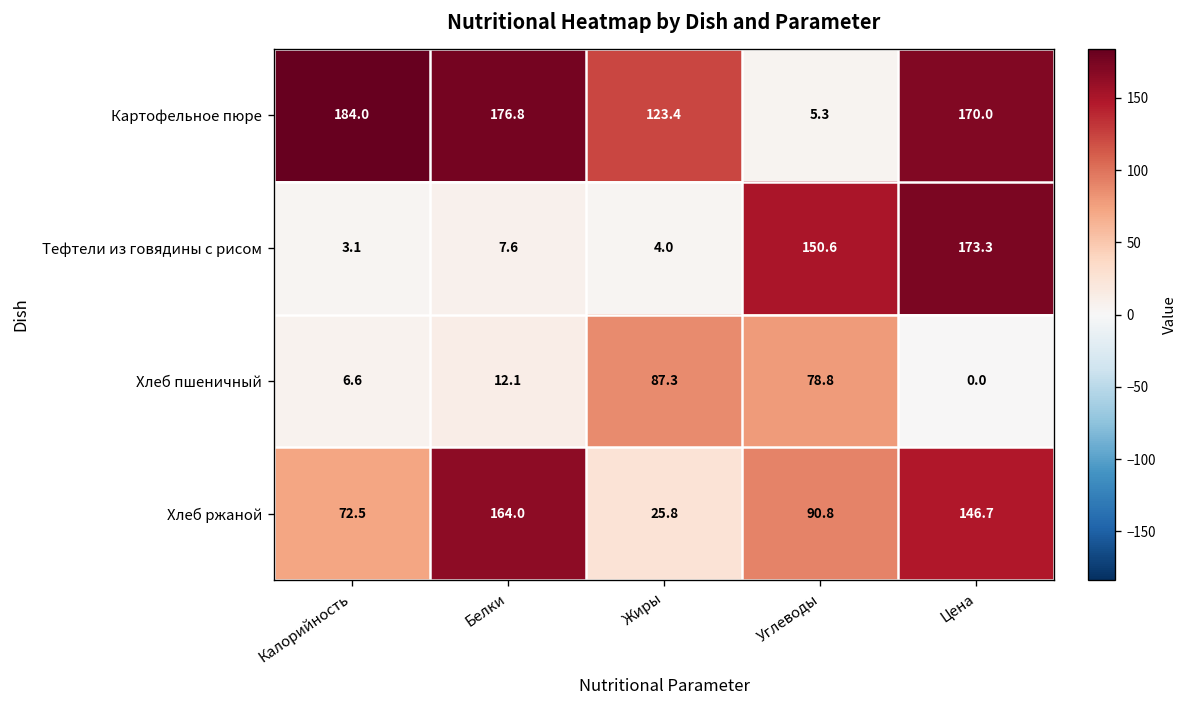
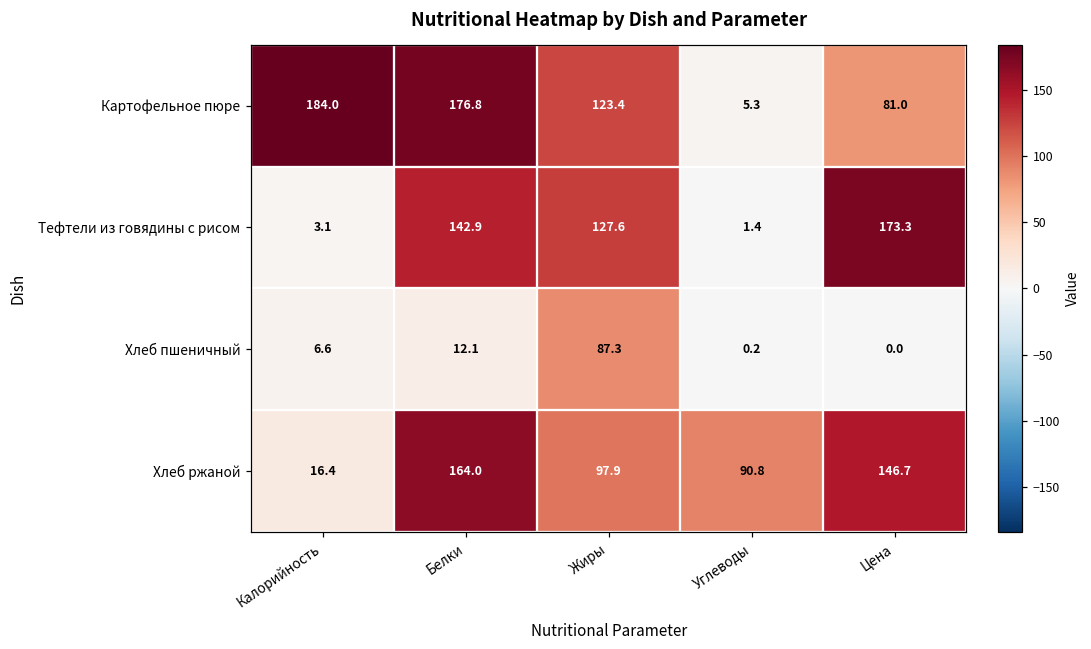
Картофельное пюре, Цена: 170.0 -> 81.0
Тефтели из говядины с рисом, Белки: 7.6 -> 142.9
Тефтели из говядины с рисом, Жиры: 4.0 -> 127.6
Тефтели из говядины с рисом, Углеводы: 150.6 -> 1.4
Хлеб пшеничный, Углеводы: 78.8 -> 0.2
Хлеб ржаной, Калорийность: 72.5 -> 16.4
Хлеб ржаной, Жиры: 25.8 -> 97.9
